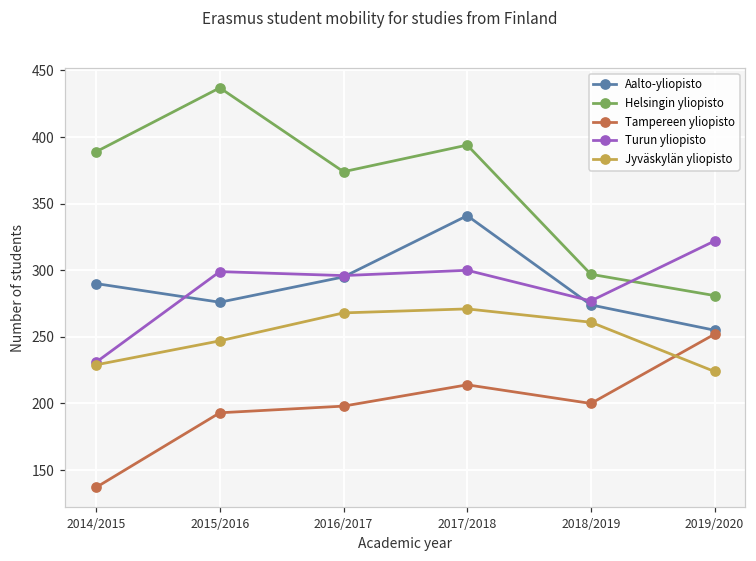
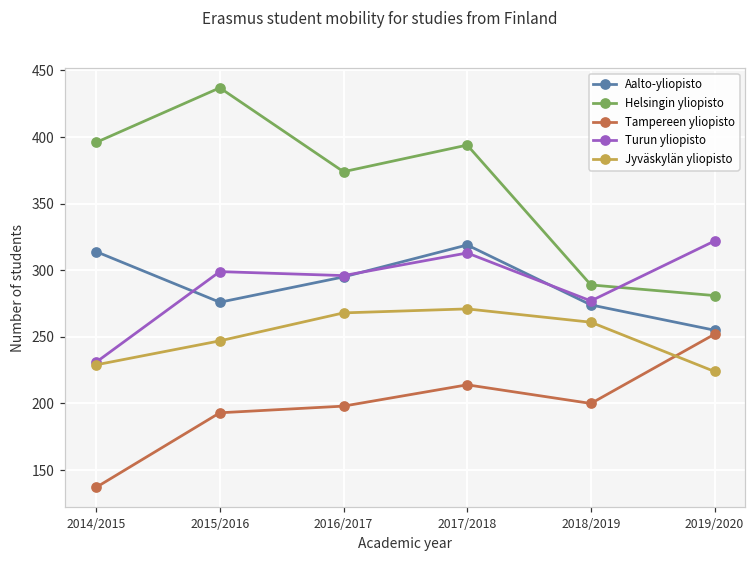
Aalto-yliopisto, 2014/2015: 290 -> 314
Helsingin yliopisto, 2014/2015: 389 -> 396
Aalto-yliopisto, 2017/2018: 341 -> 319
Turun yliopisto, 2017/2018: 300 -> 313
Helsingin yliopisto, 2018/2019: 297 -> 289
